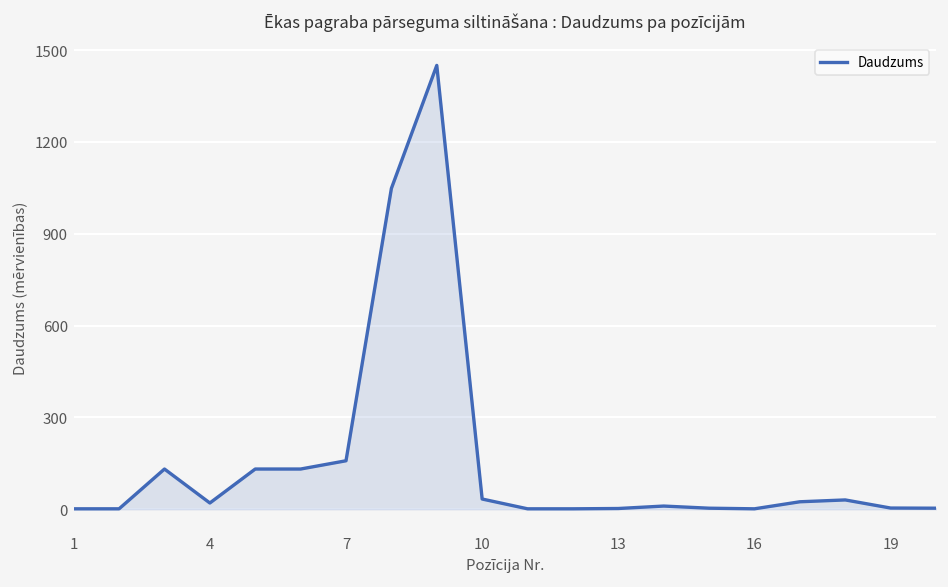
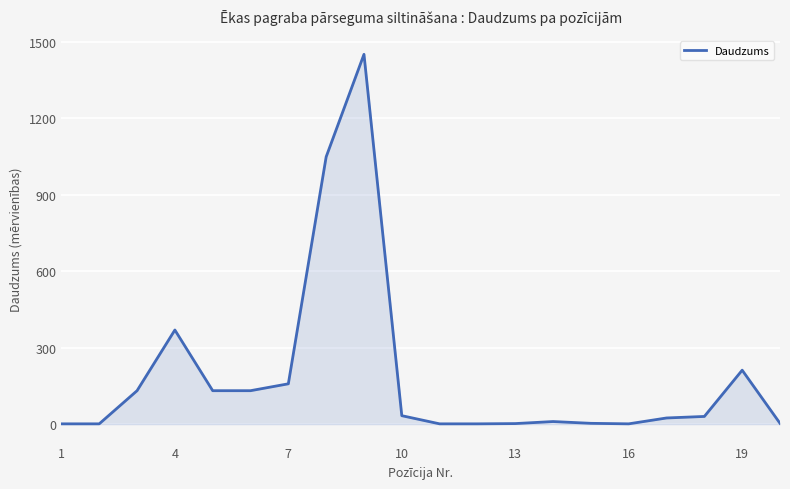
4: 20 -> 370
19: 0 -> 210
